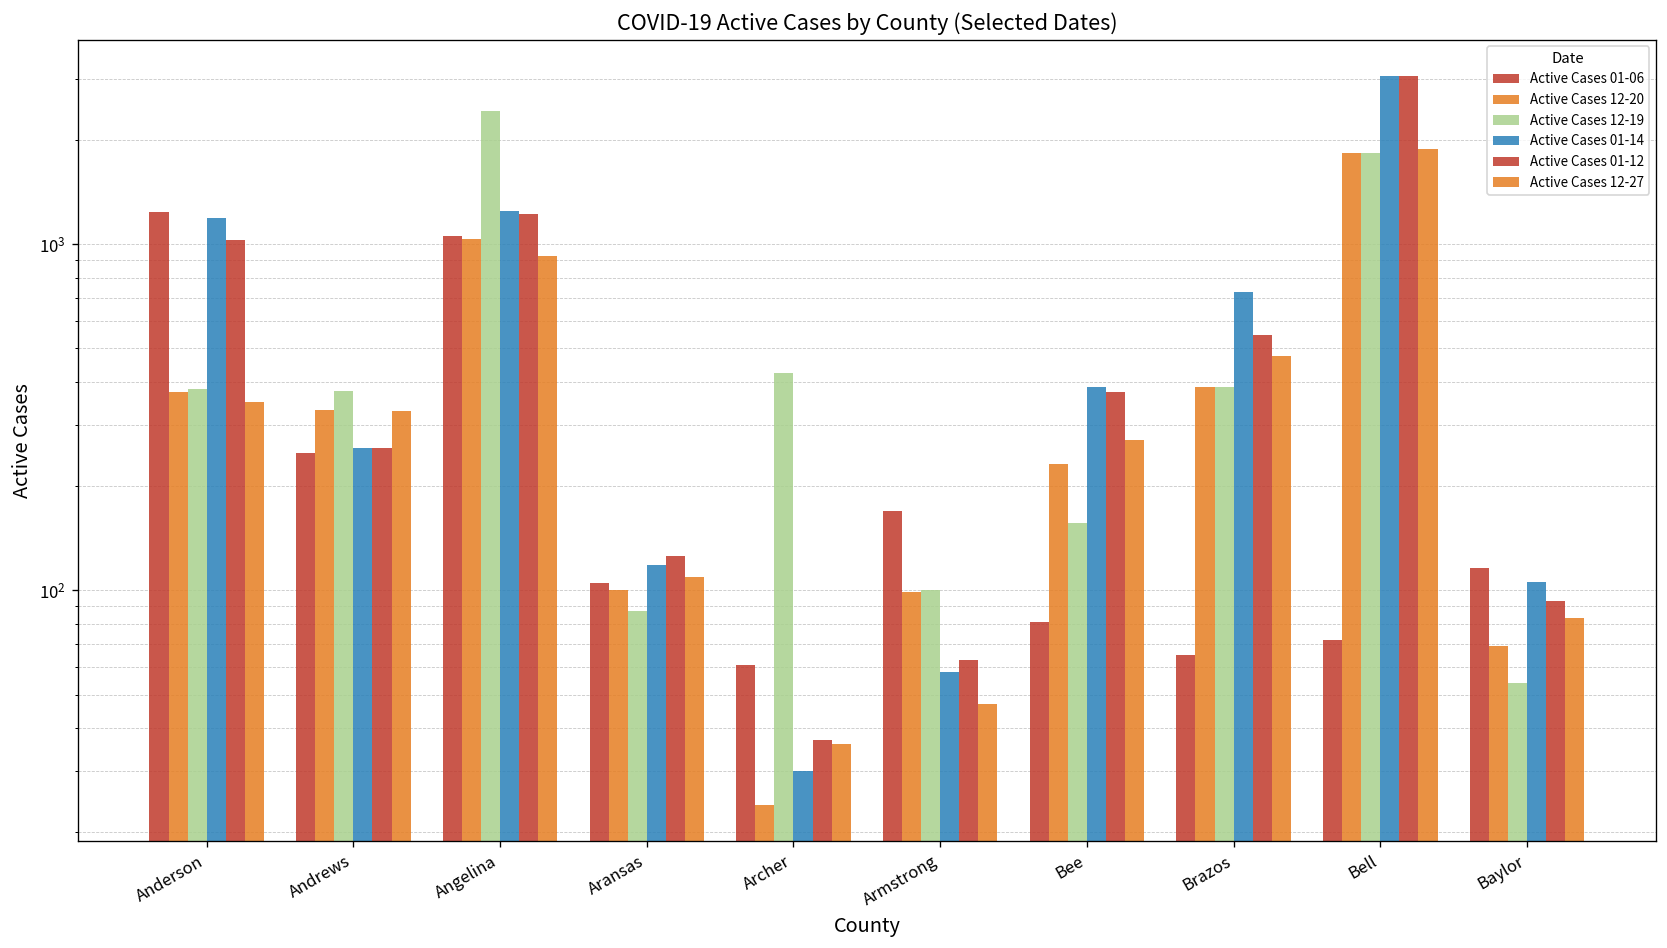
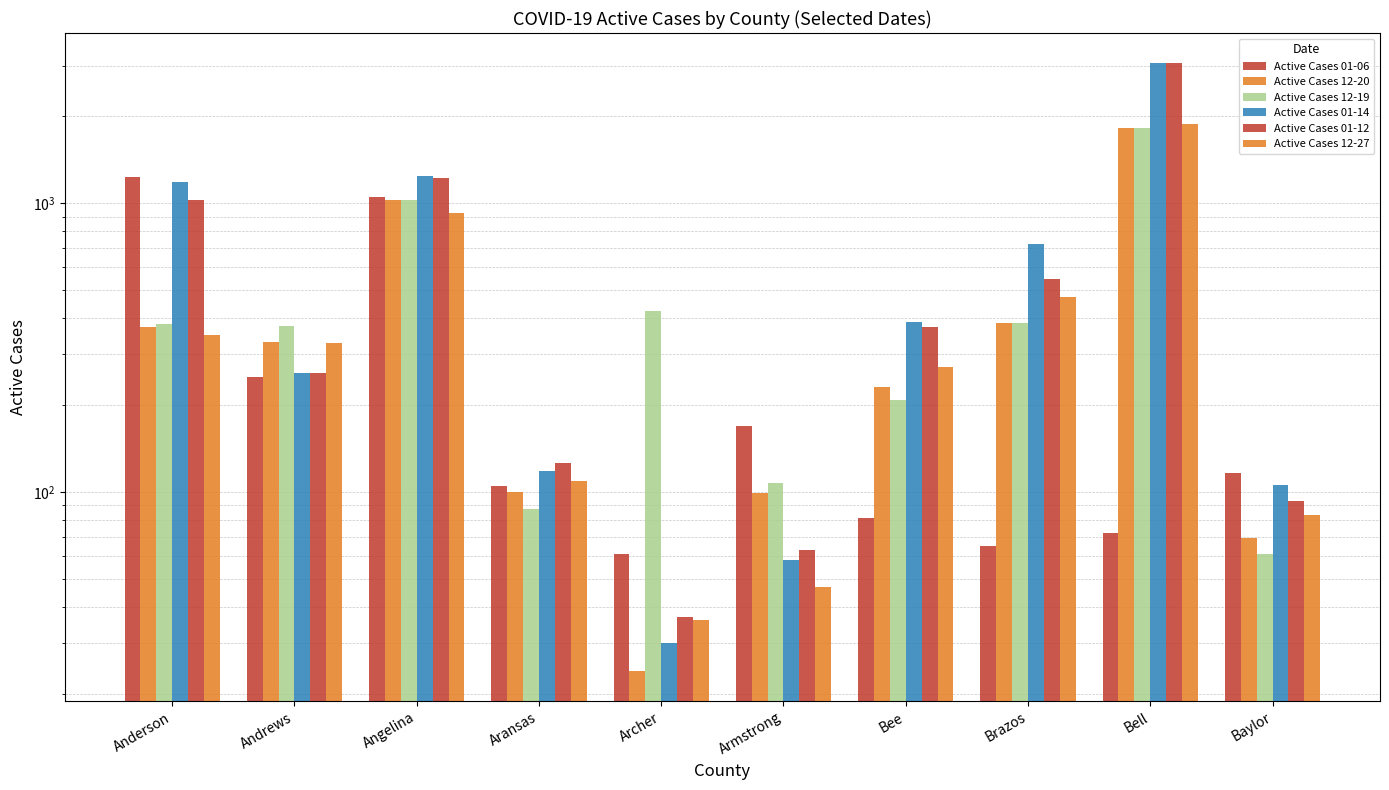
Active Cases 12-19, Angelina: 2400 -> 1030
Active Cases 12-19, Armstrong: 100 -> 107
Active Cases 12-19, Bee: 160 -> 210
Active Cases 12-19, Baylor: 54 -> 61
